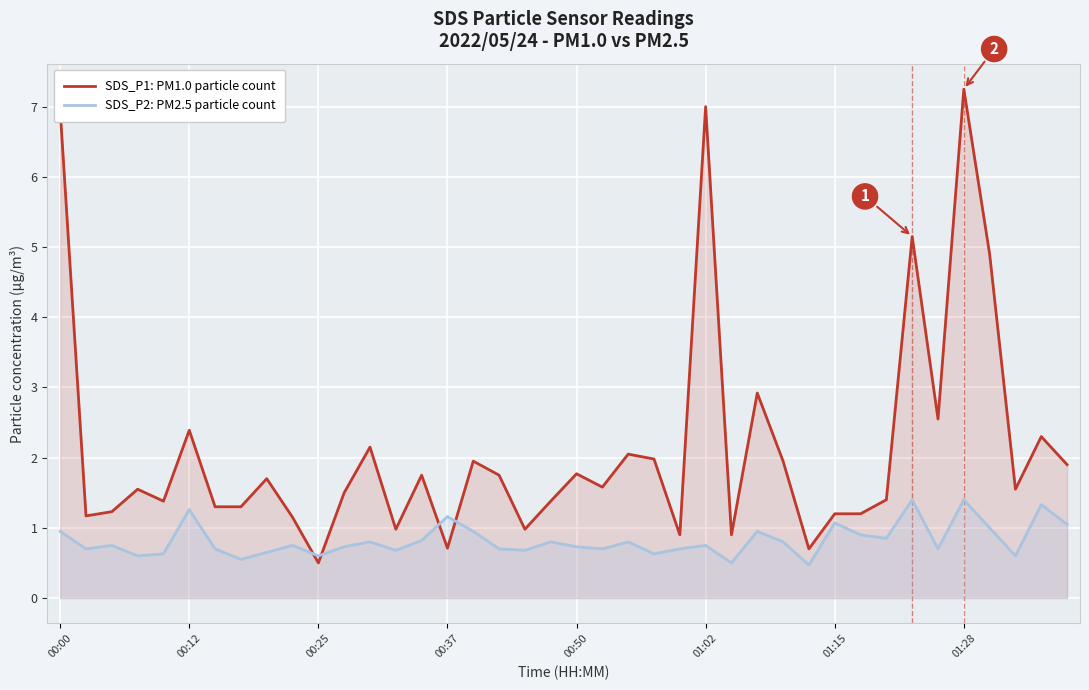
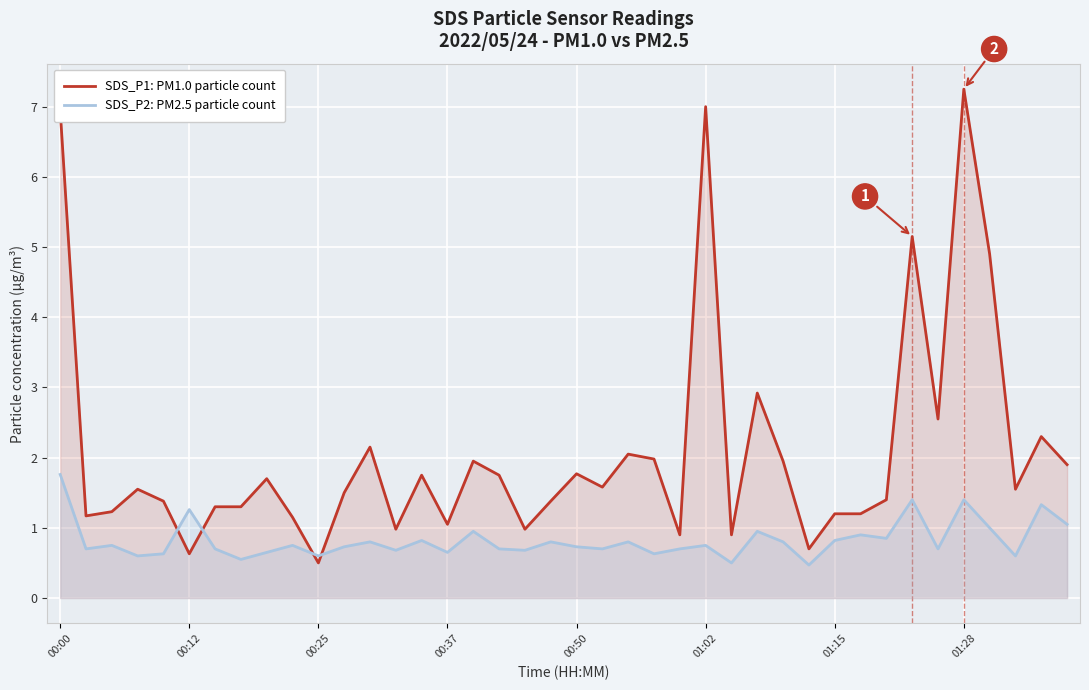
SDS_P2: PM2.5 particle count, 00:00: 1.0 -> 1.8
SDS_P1: PM1.0 particle count, 00:12: 2.4 -> 0.6
SDS_P1: PM1.0 particle count, 00:37: 0.7 -> 1.1
SDS_P2: PM2.5 particle count, 00:37: 1.2 -> 0.7
SDS_P2: PM2.5 particle count, 01:15: 1.1 -> 0.8
